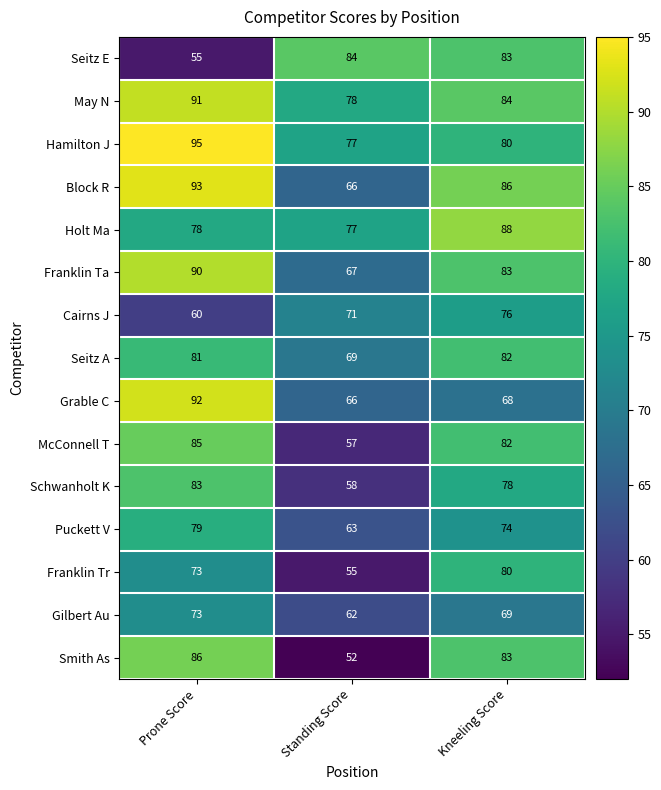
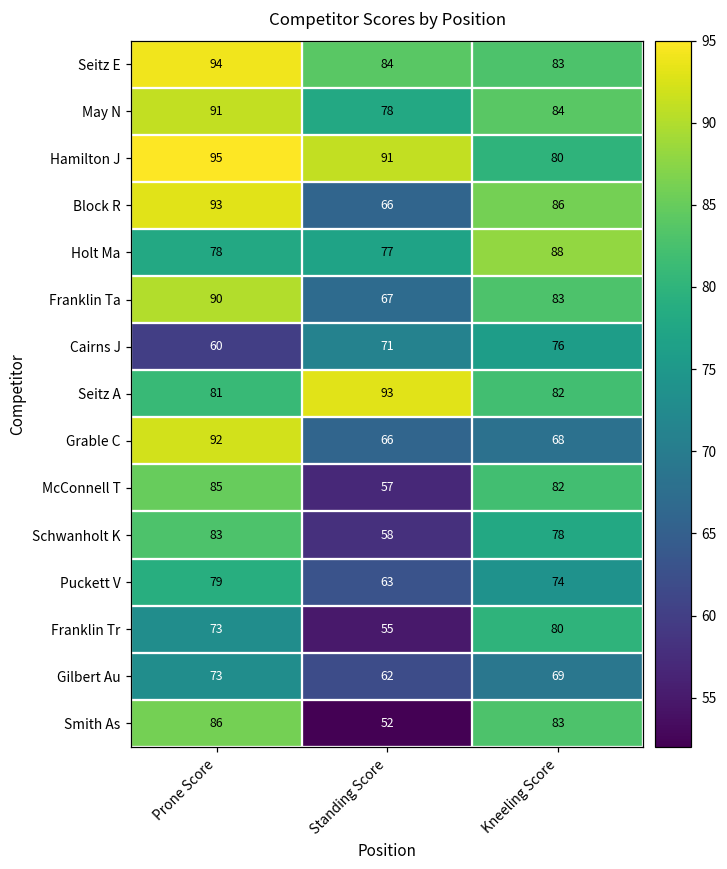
Seitz E, Prone Score: 55 -> 94
Hamilton J, Standing Score: 77 -> 91
Seitz A, Standing Score: 69 -> 93
